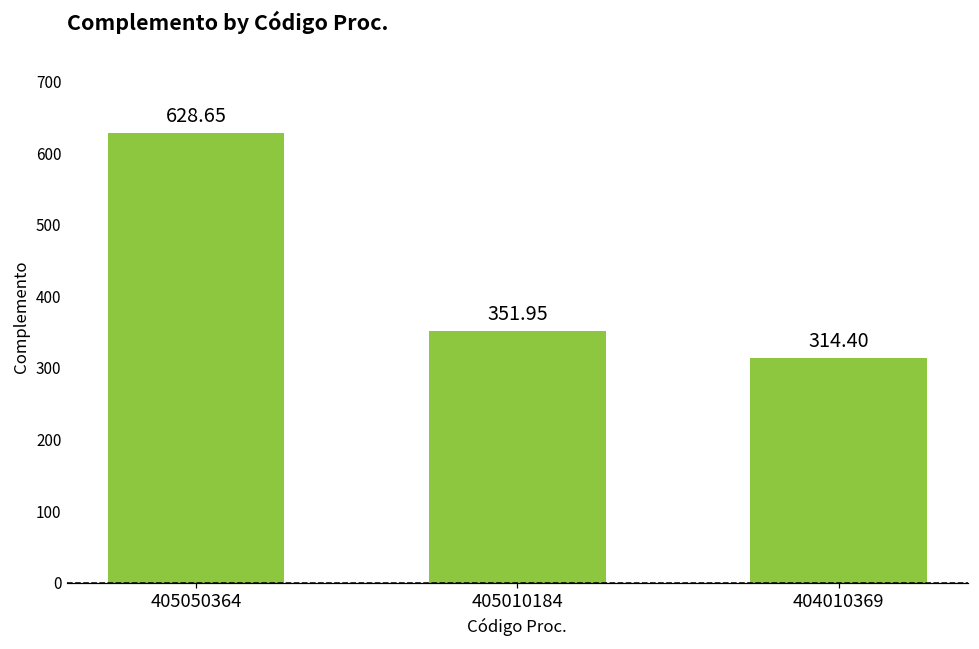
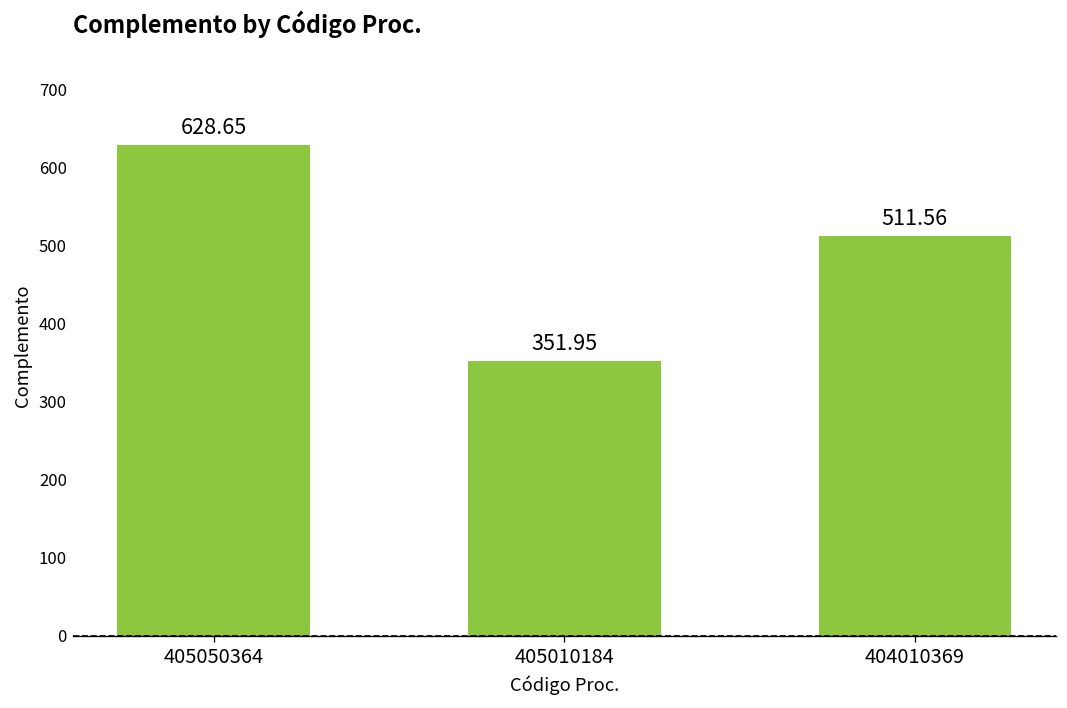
404010369: 314.40 -> 511.56
